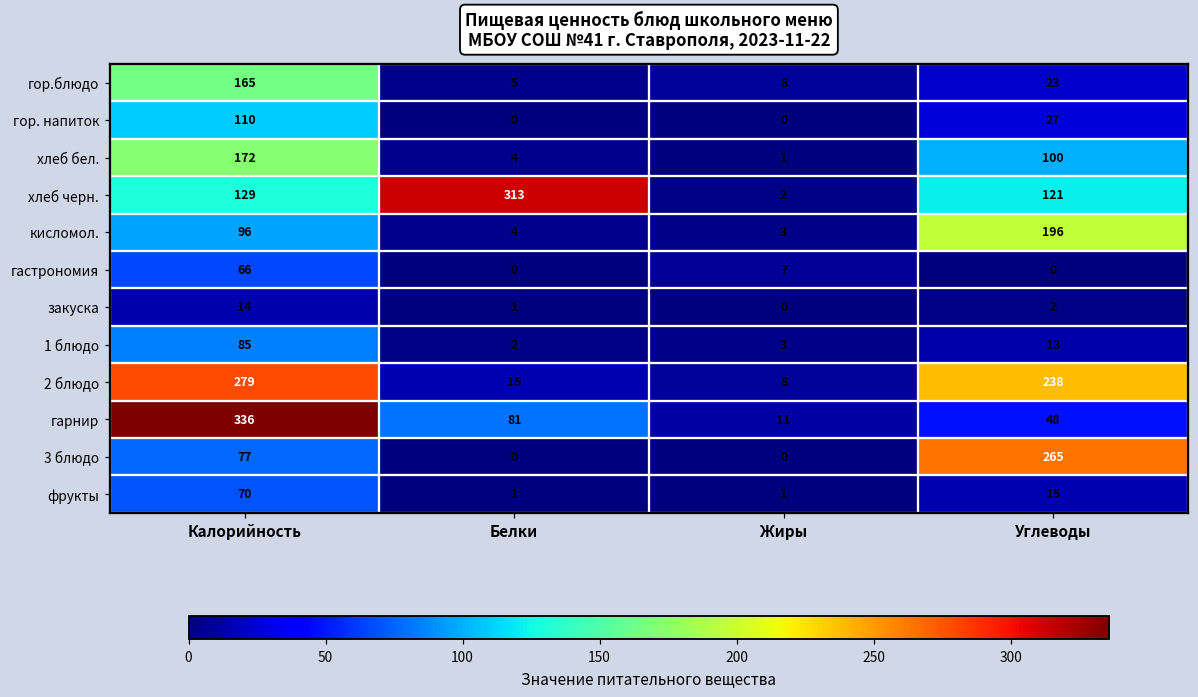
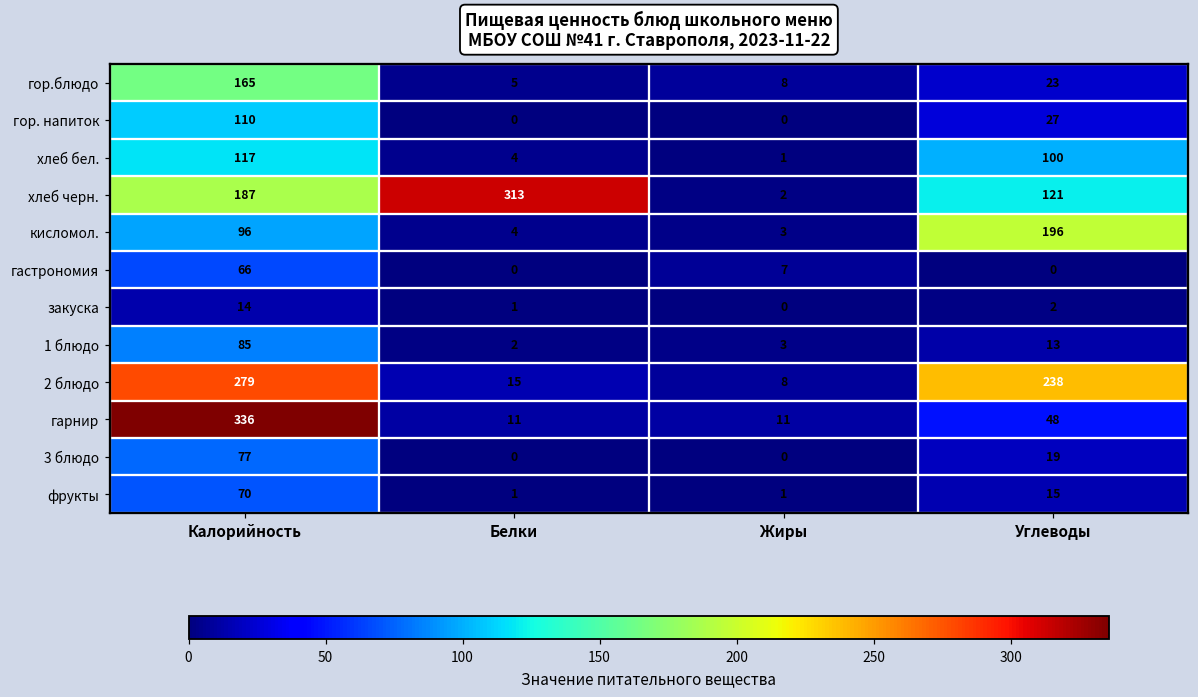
хлеб бел., Калорийность: 172 -> 117
хлеб черн., Калорийность: 129 -> 187
гарнир, Белки: 81 -> 11
3 блюдо, Углеводы: 265 -> 19
